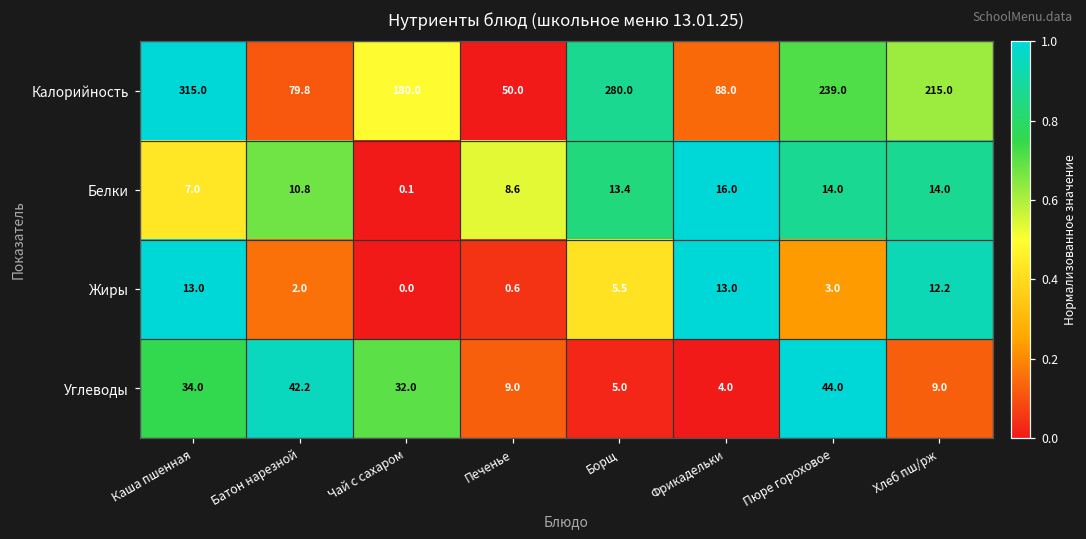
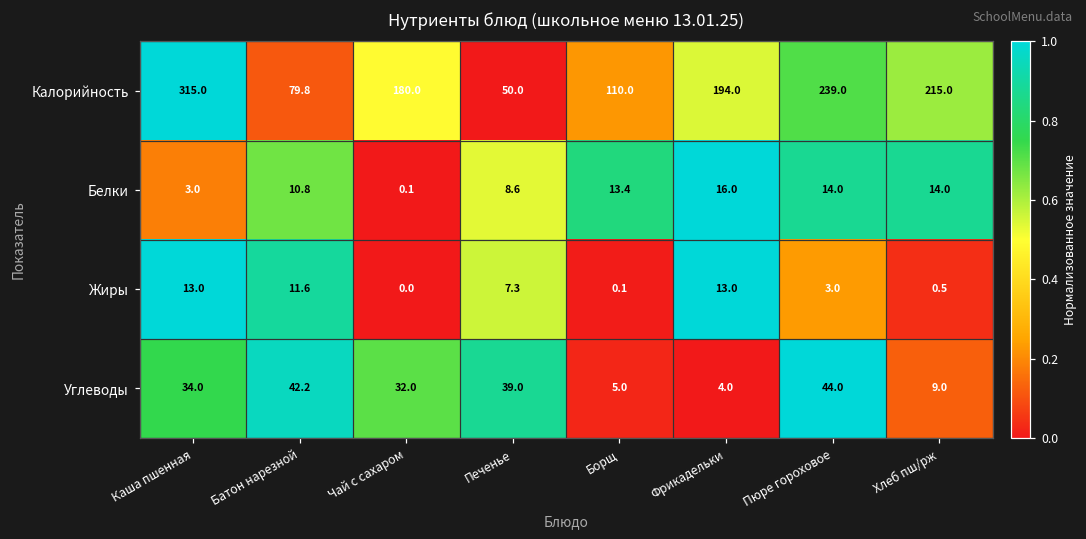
Калорийность, Борщ: 280.0 -> 110.0
Калорийность, Фрикадельки: 88.0 -> 194.0
Белки, Каша пшенная: 7.0 -> 3.0
Жиры, Батон нарезной: 2.0 -> 11.6
Жиры, Печенье: 0.6 -> 7.3
Жиры, Борщ: 5.5 -> 0.1
Жиры, Хлеб пш/рж: 12.2 -> 0.5
Углеводы, Печенье: 9.0 -> 39.0
